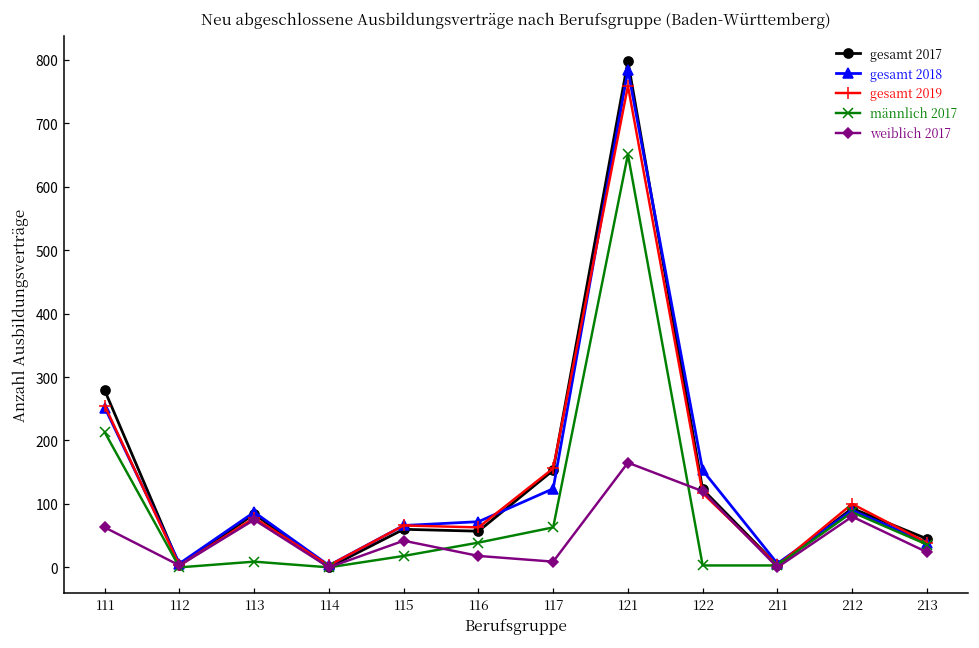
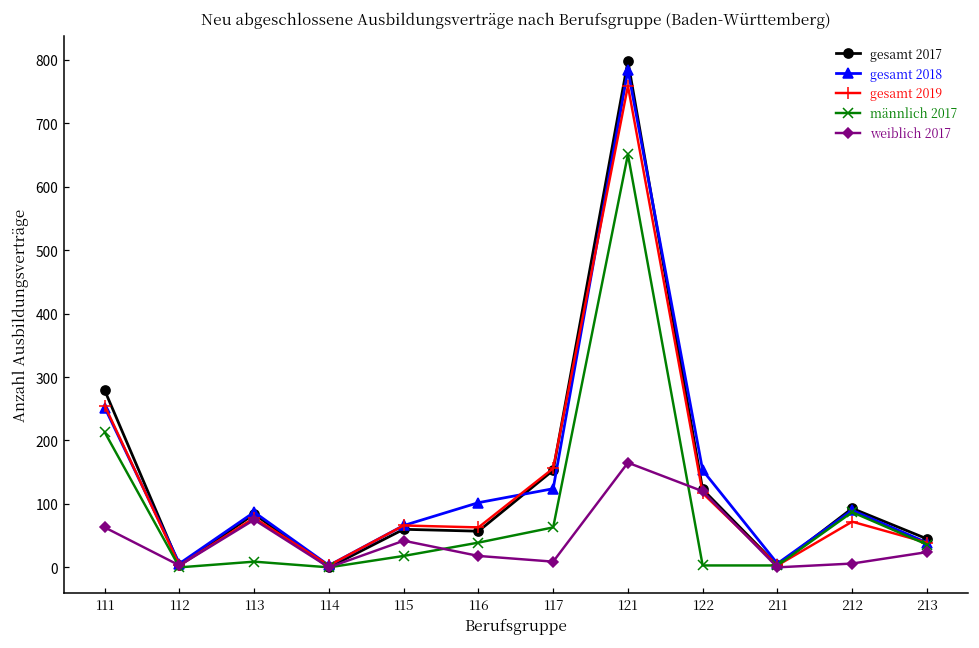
gesamt 2018, 116: 70 -> 100
gesamt 2019, 212: 100 -> 70
weiblich 2017, 212: 80 -> 10
